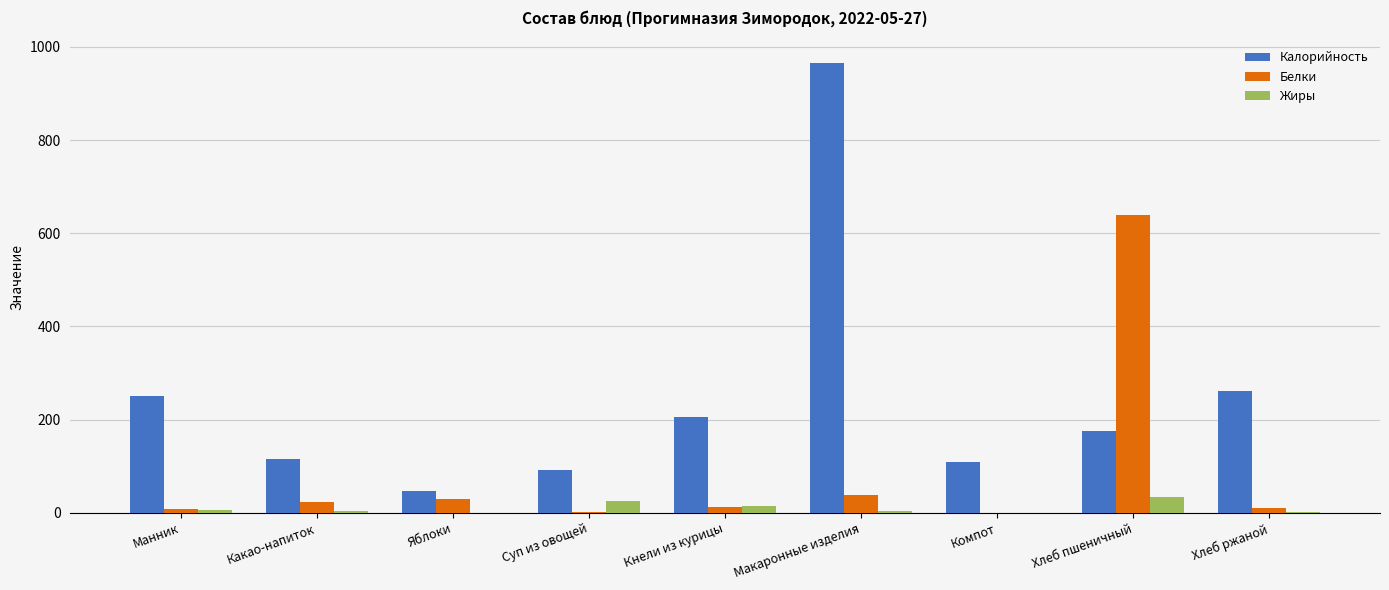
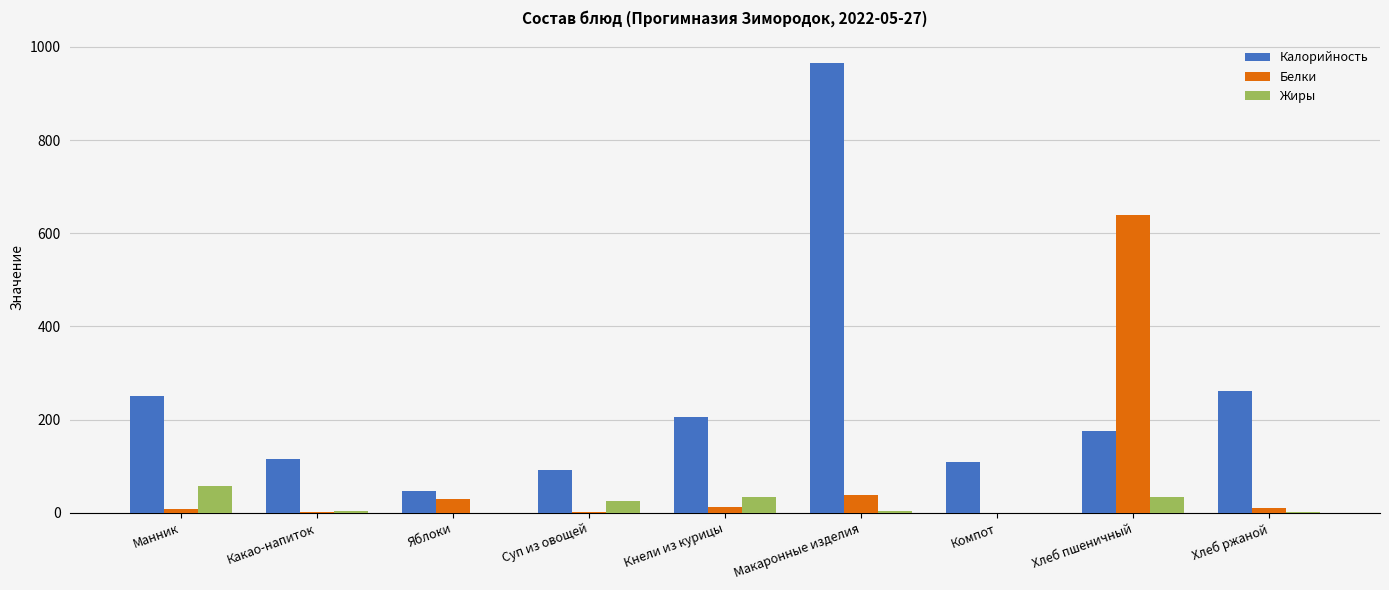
Жиры, Манник: 10 -> 60
Белки, Какао-напиток: 20 -> 0
Жиры, Кнели из курицы: 10 -> 30
